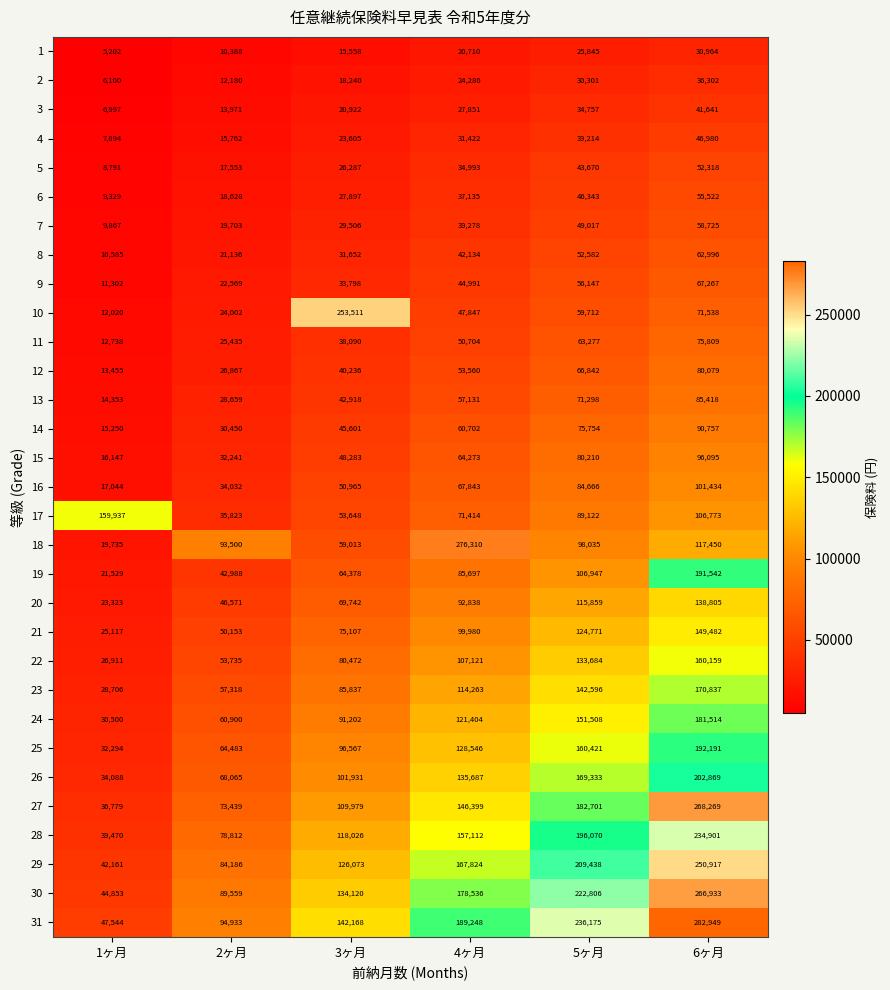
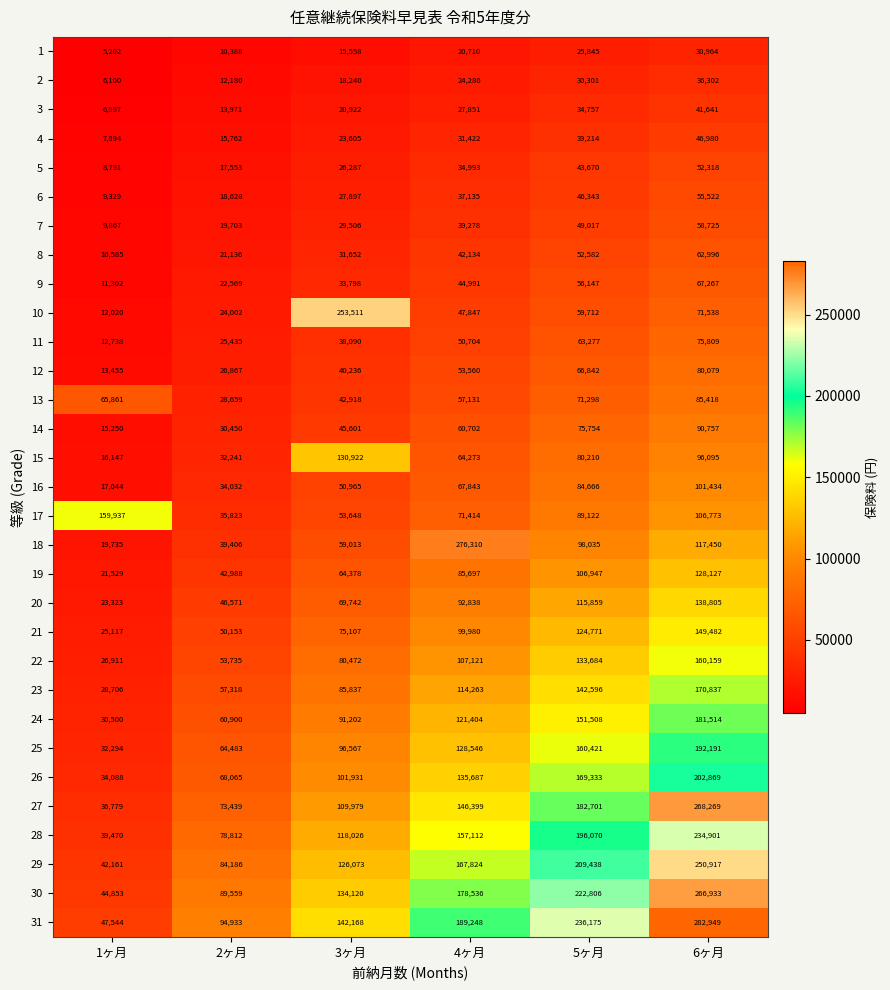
13, 1ヶ月: 14,353 -> 65,861
15, 3ヶ月: 48,283 -> 130,922
18, 2ヶ月: 93,500 -> 39,406
19, 6ヶ月: 191,542 -> 128,127
